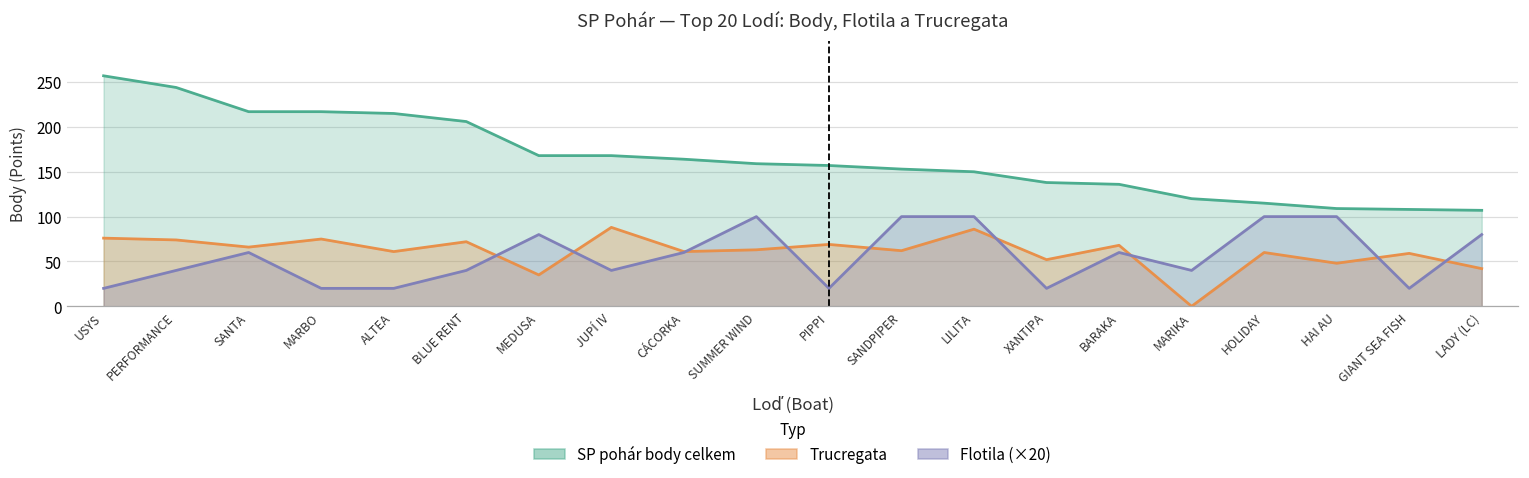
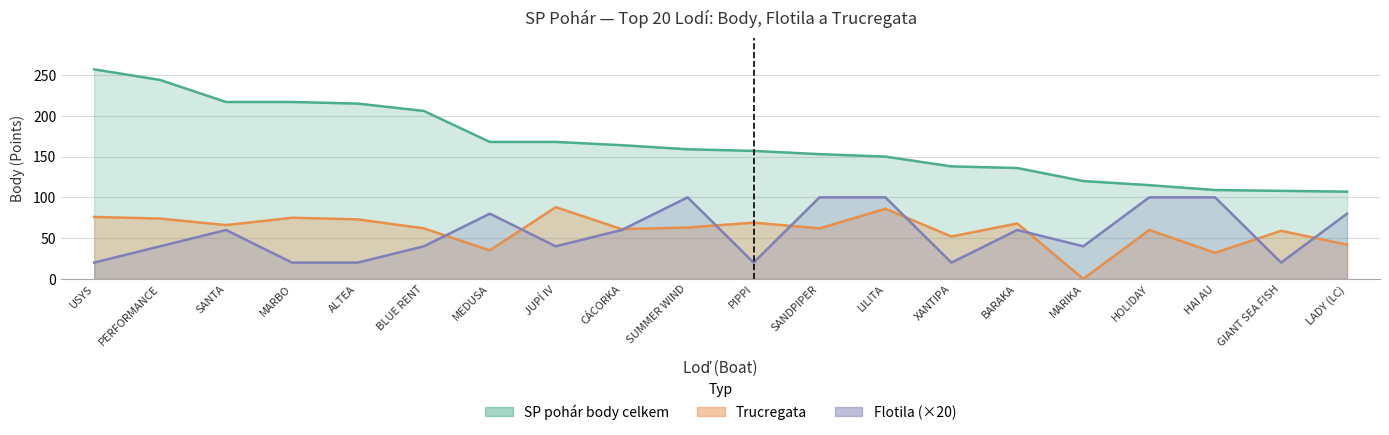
Trucregata, ALTEA: 60 -> 70
Trucregata, BLUE RENT: 70 -> 60
Trucregata, HAI AU: 50 -> 30
